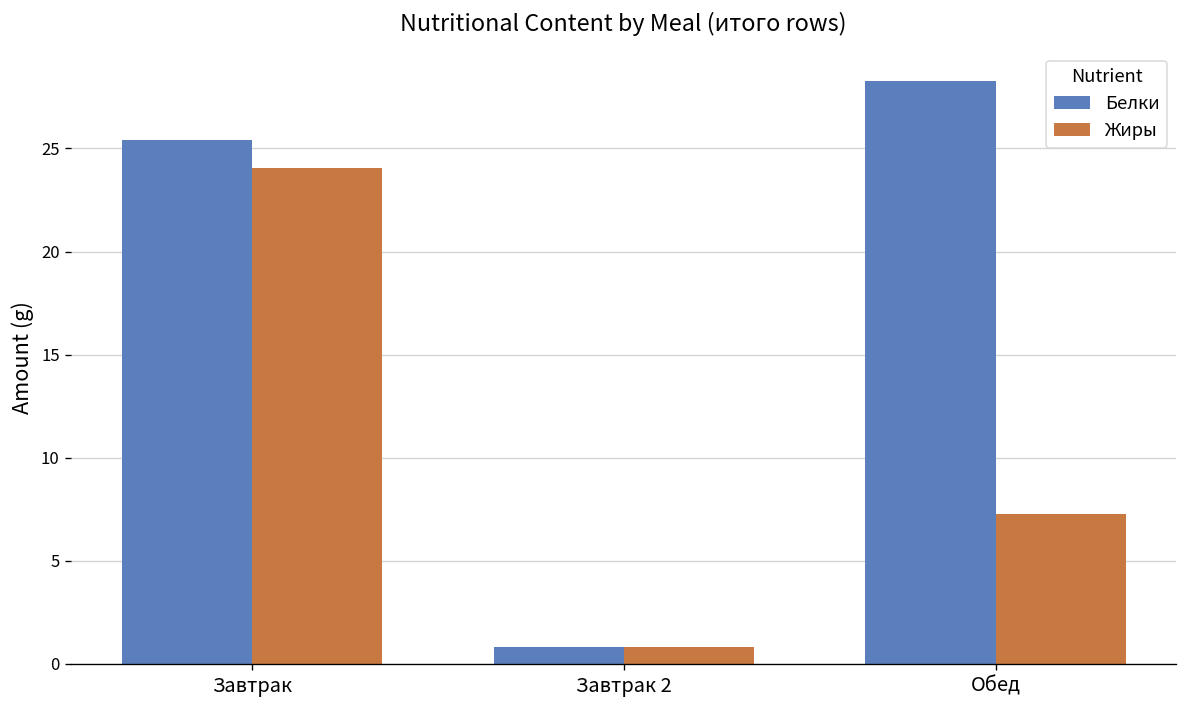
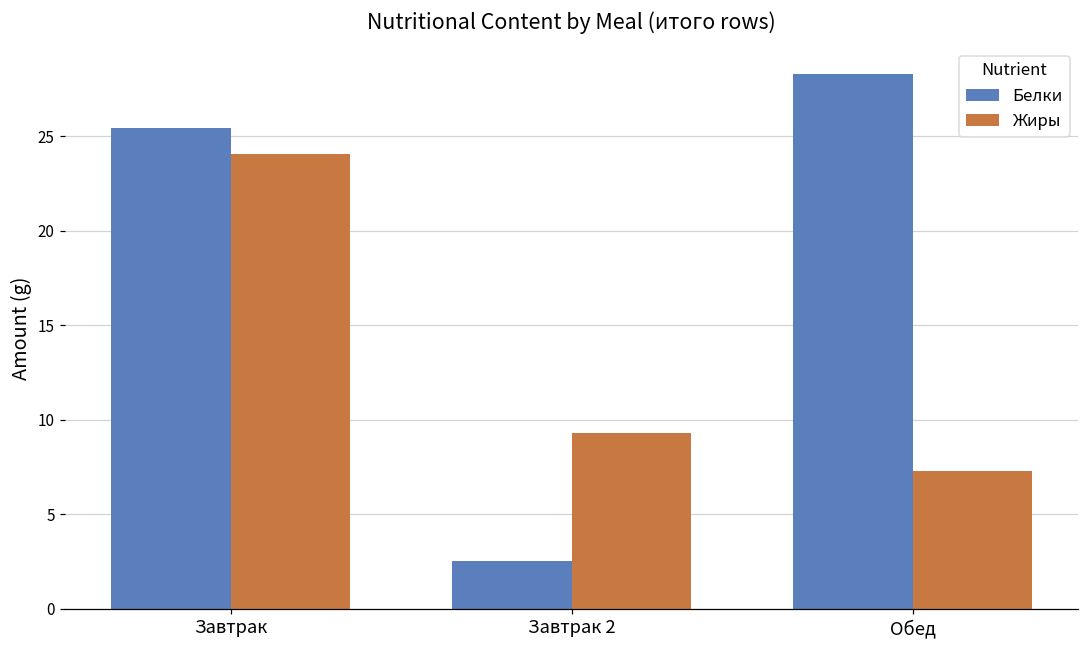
Белки, Завтрак 2: 0.8 -> 2.5
Жиры, Завтрак 2: 0.8 -> 9.3
